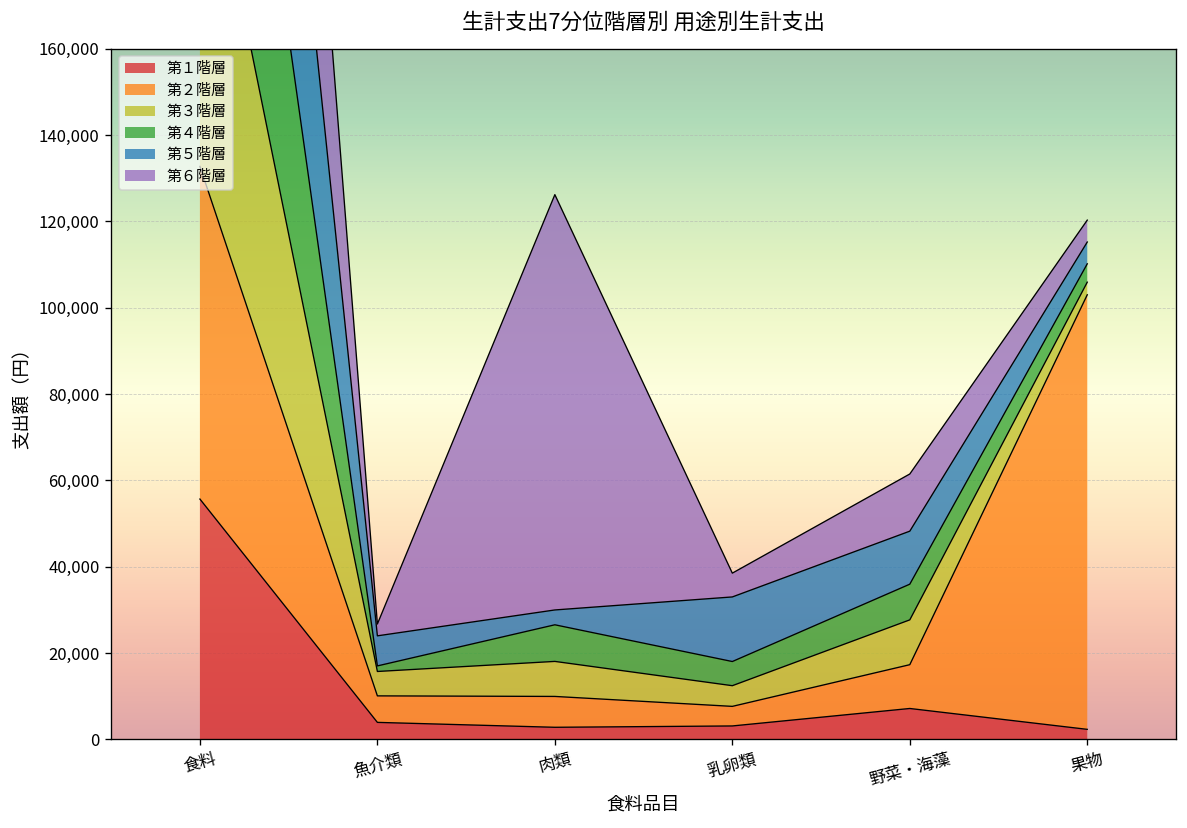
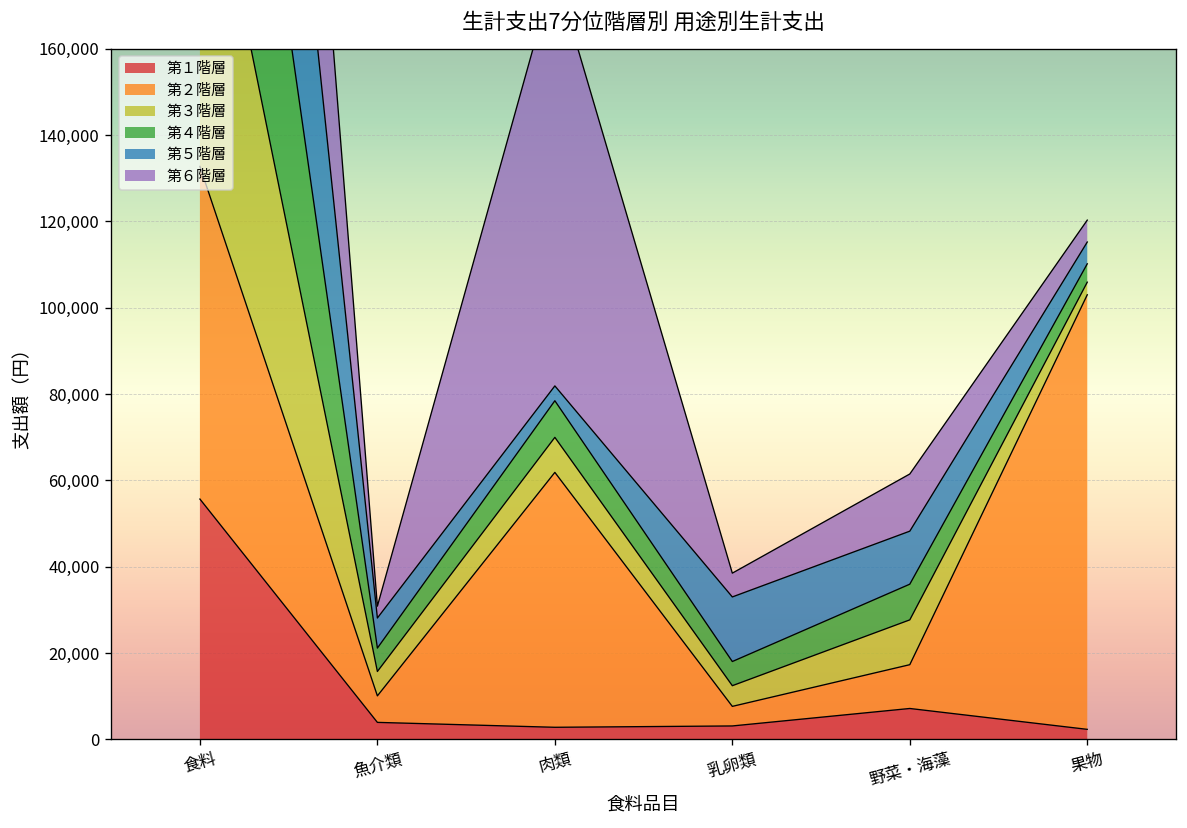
第４階層, 魚介類: 1,000 -> 5,000
第２階層, 肉類: 7,000 -> 59,000
